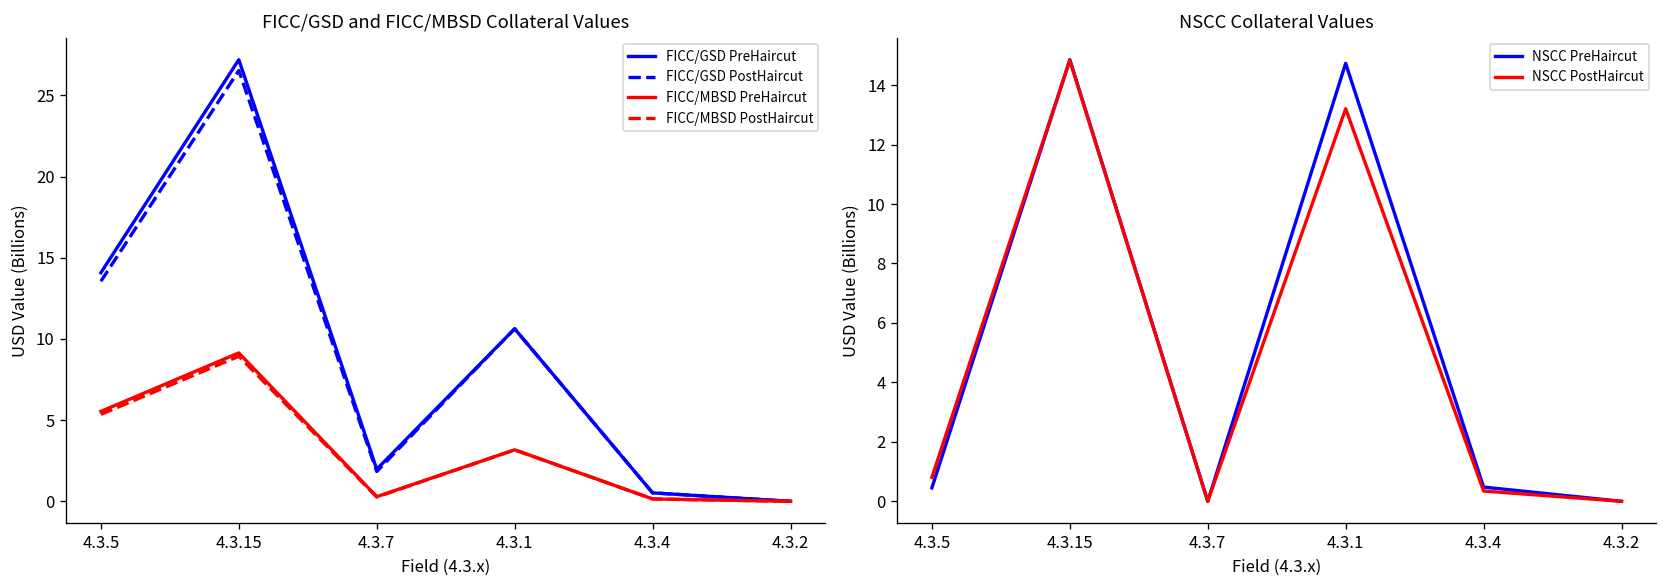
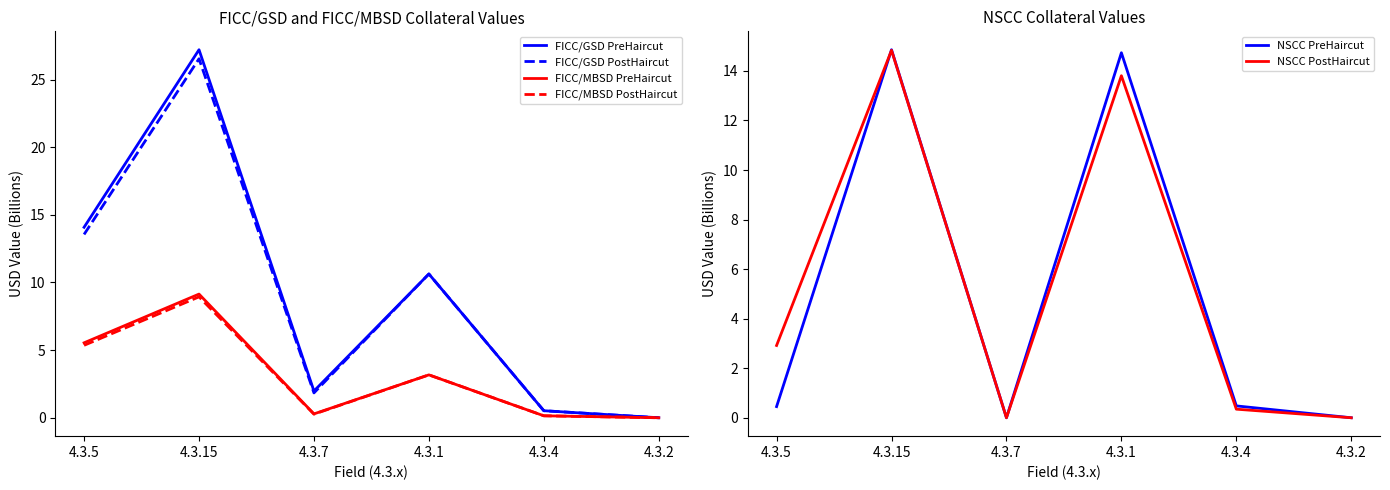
NSCC Collateral Values, NSCC PostHaircut, 4.3.5: 0.8 -> 2.9
NSCC Collateral Values, NSCC PostHaircut, 4.3.1: 13.2 -> 13.8
